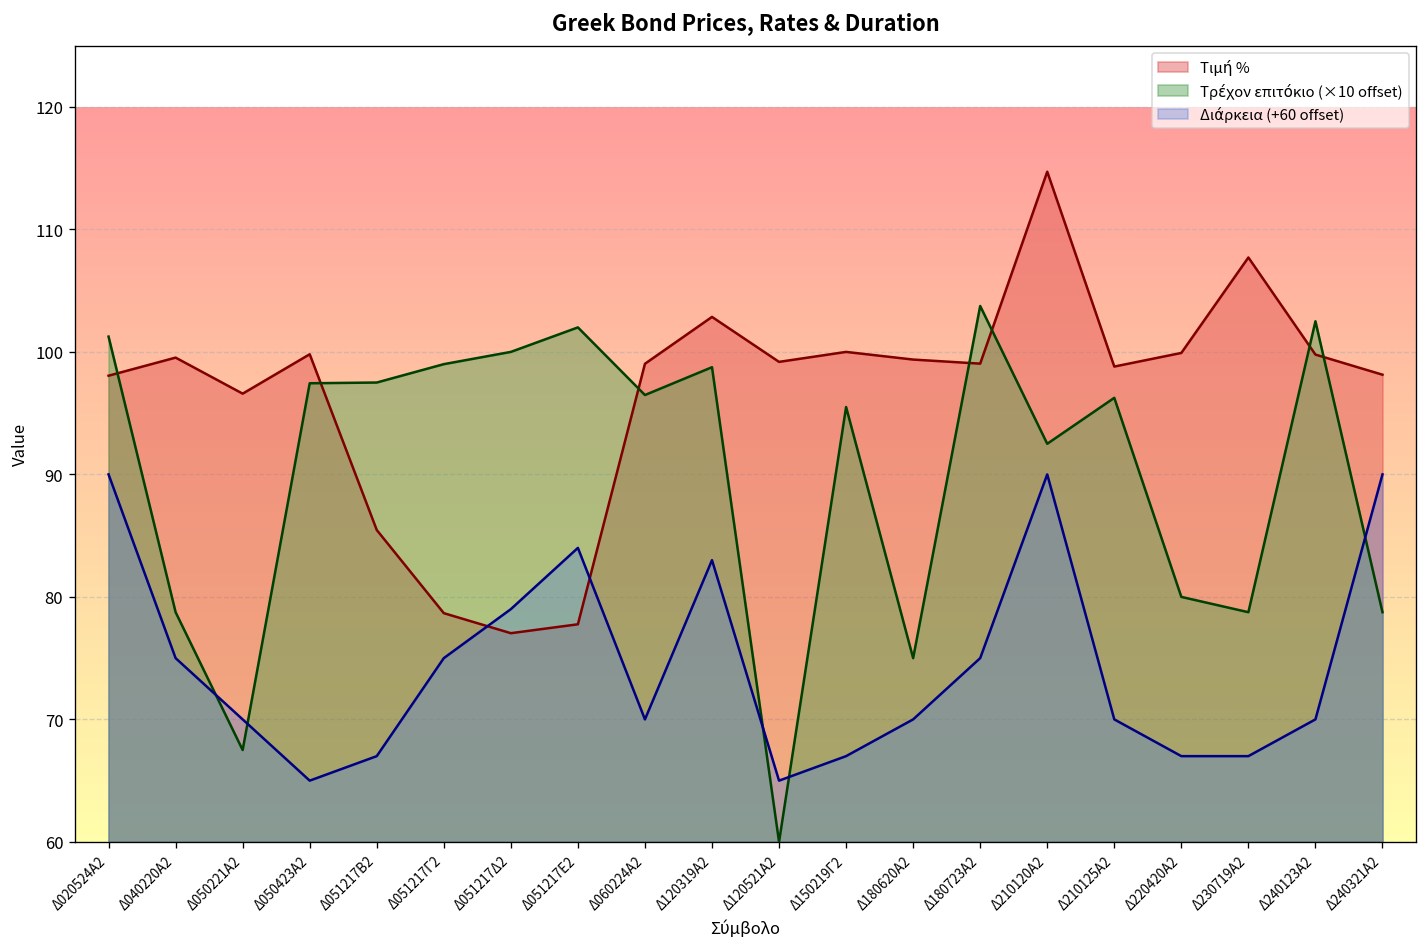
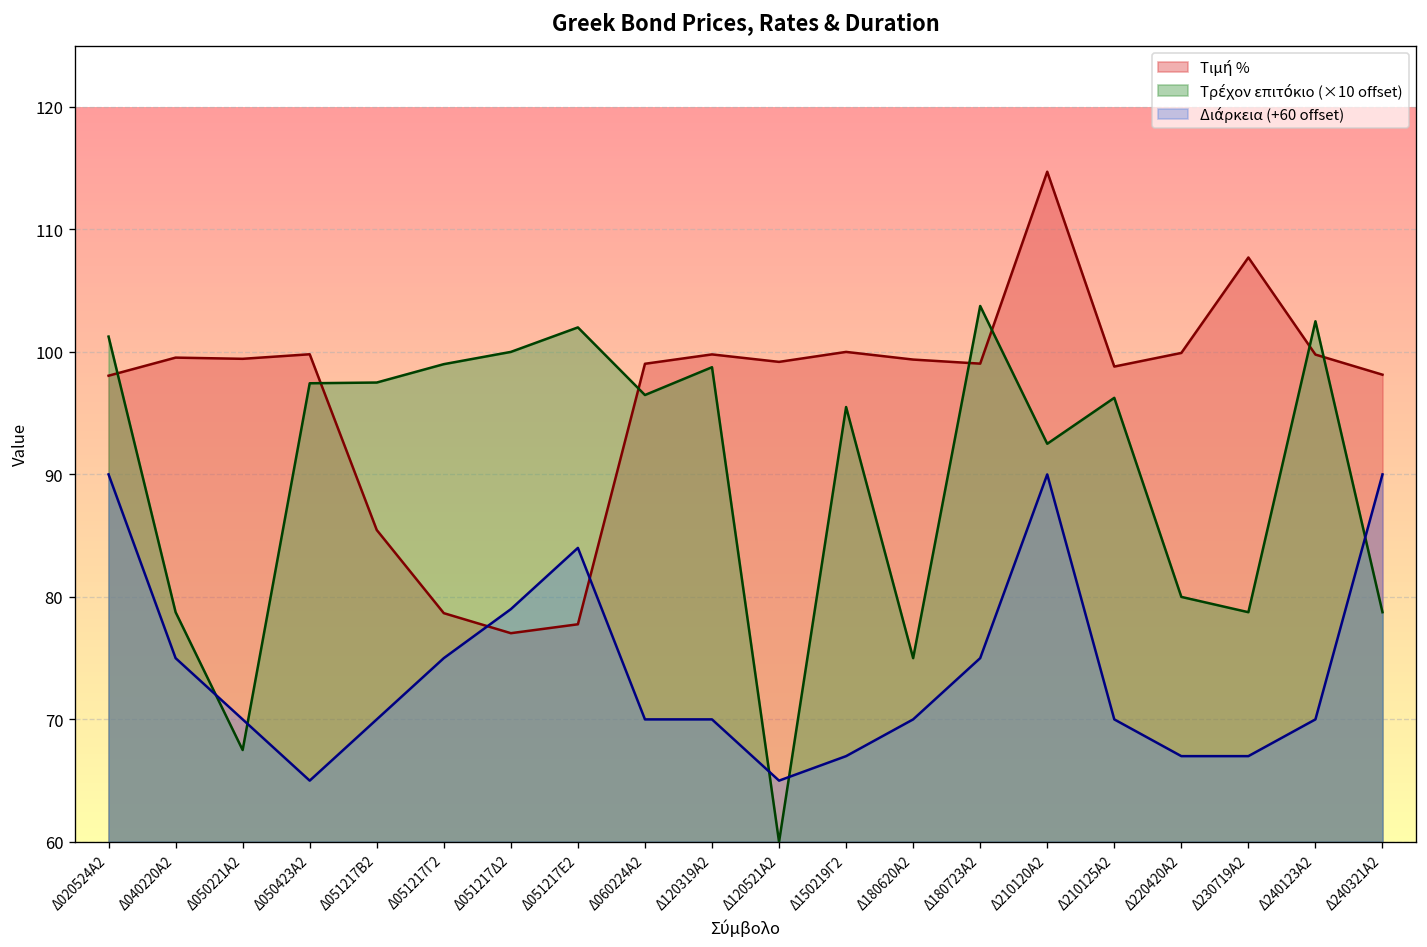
Τιμή %, Δ050221Α2: 96.6 -> 99.4
Διάρκεια (+60 offset), Δ051217Β2: 67.0 -> 70.0
Τιμή %, Δ120319Α2: 102.9 -> 99.8
Διάρκεια (+60 offset), Δ120319Α2: 83.0 -> 70.0
